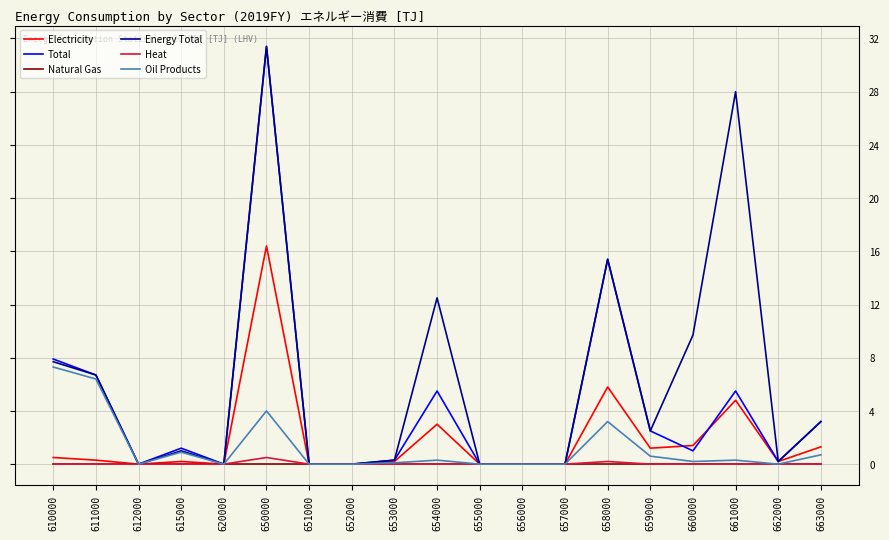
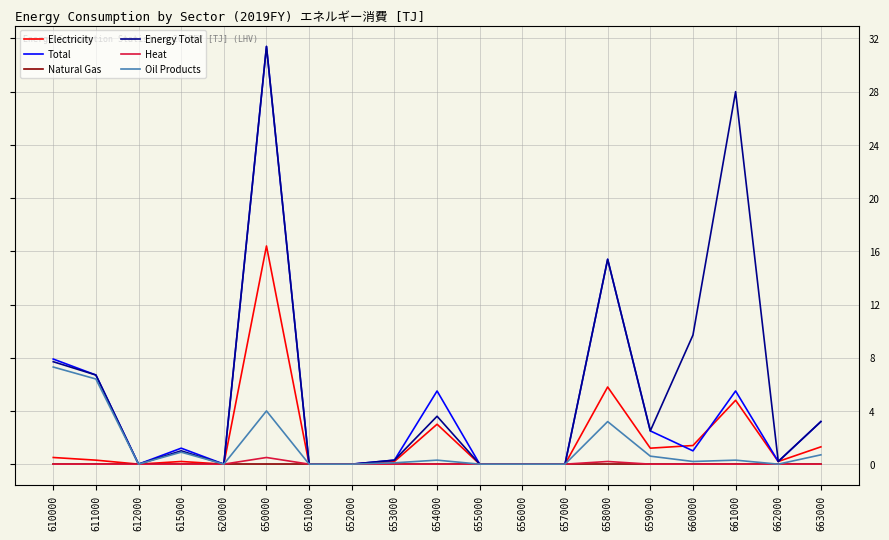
Energy Total, 654000: 12.5 -> 3.6
